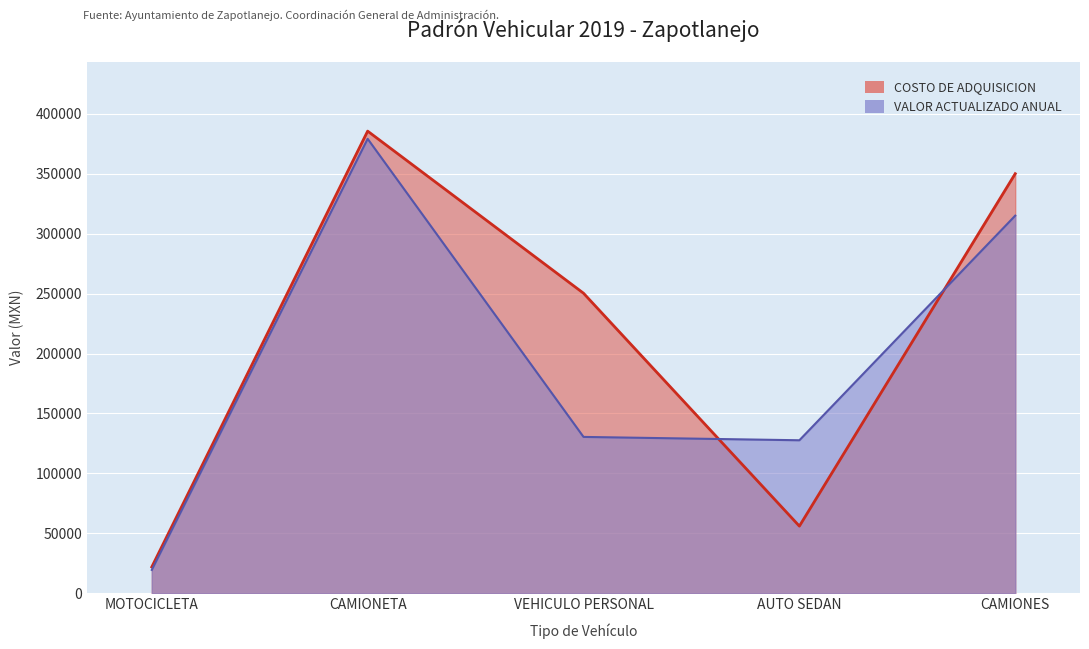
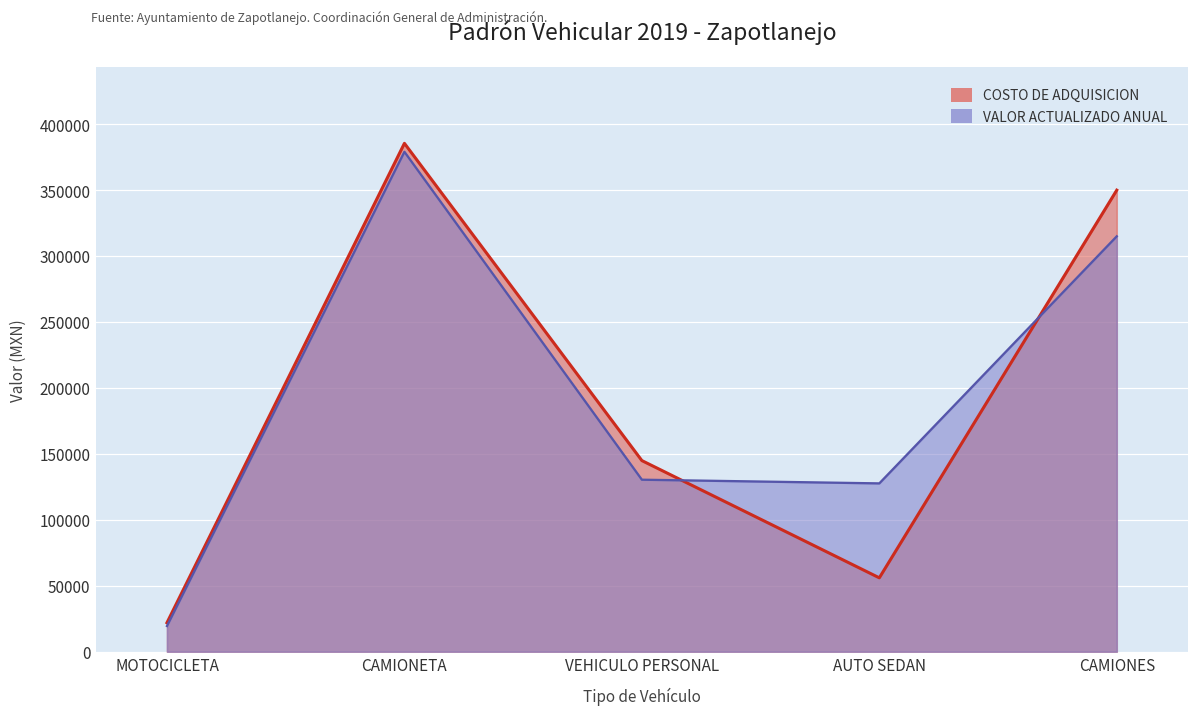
COSTO DE ADQUISICION, VEHICULO PERSONAL: 250000 -> 145000
